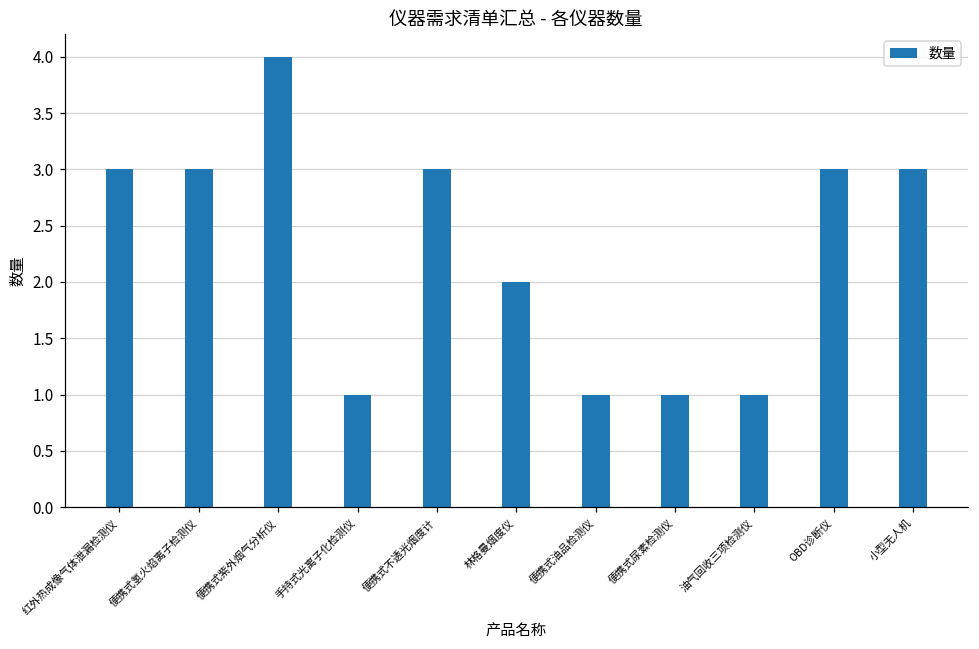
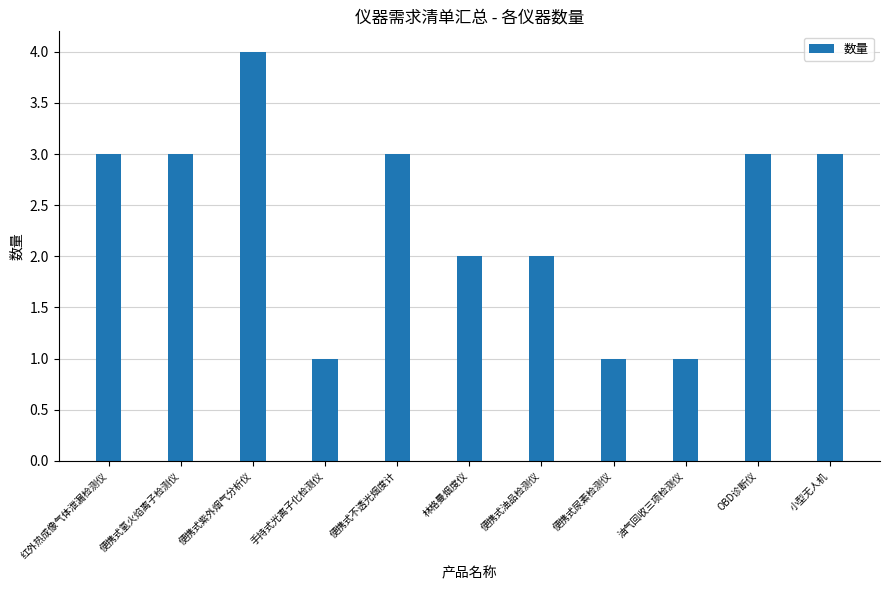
便携式油品检测仪: 1 -> 2
